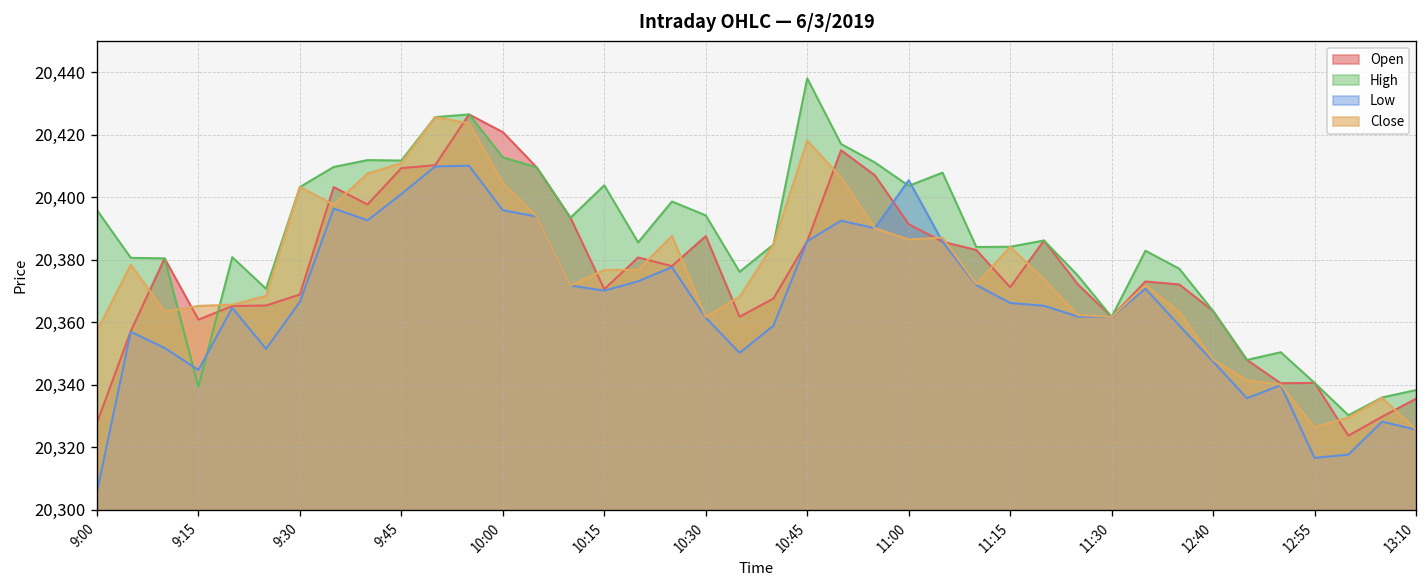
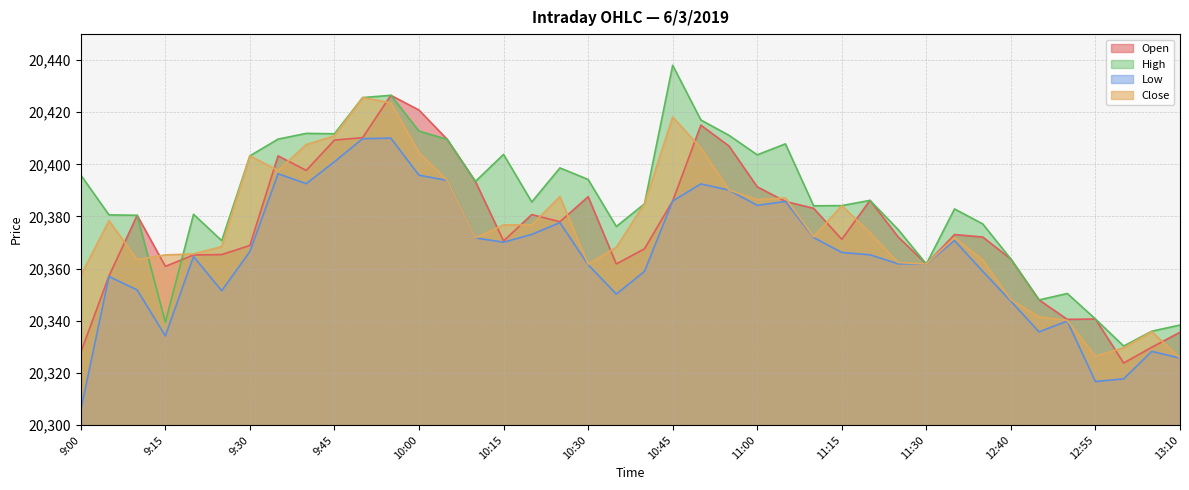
Low, 9:15: 20,345 -> 20,334
Low, 11:00: 20,405 -> 20,384
